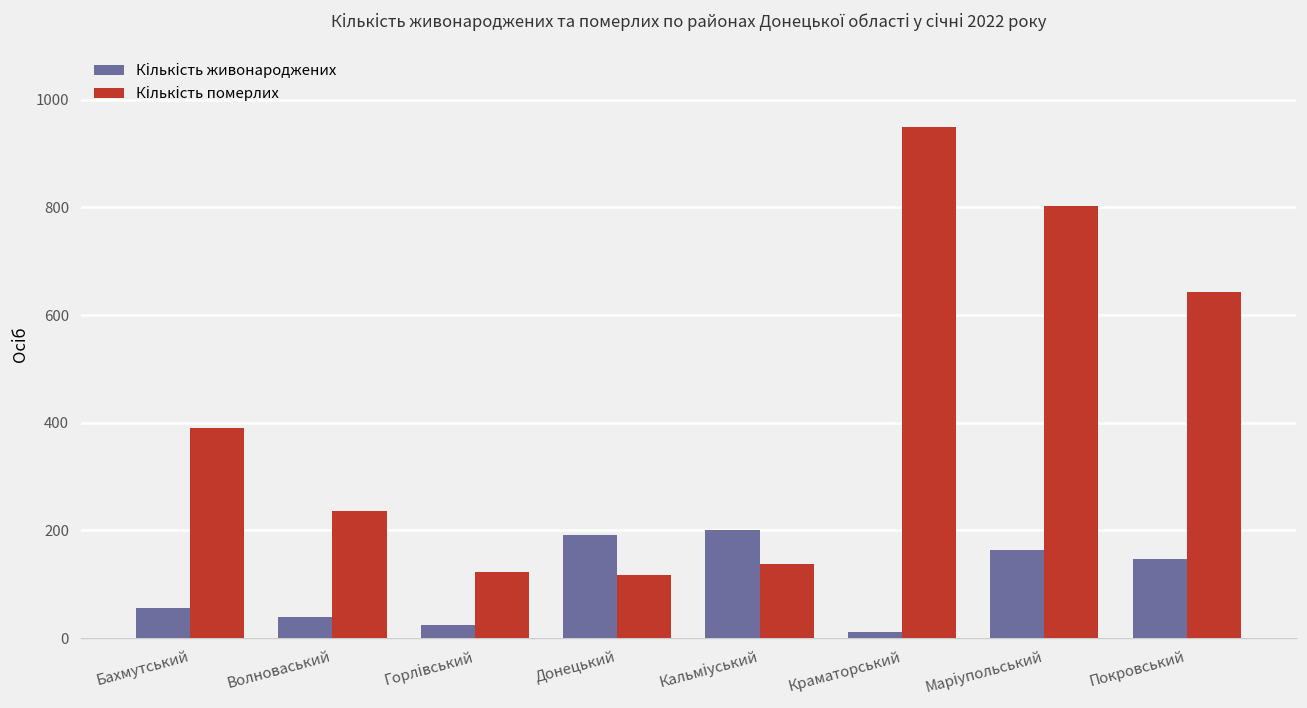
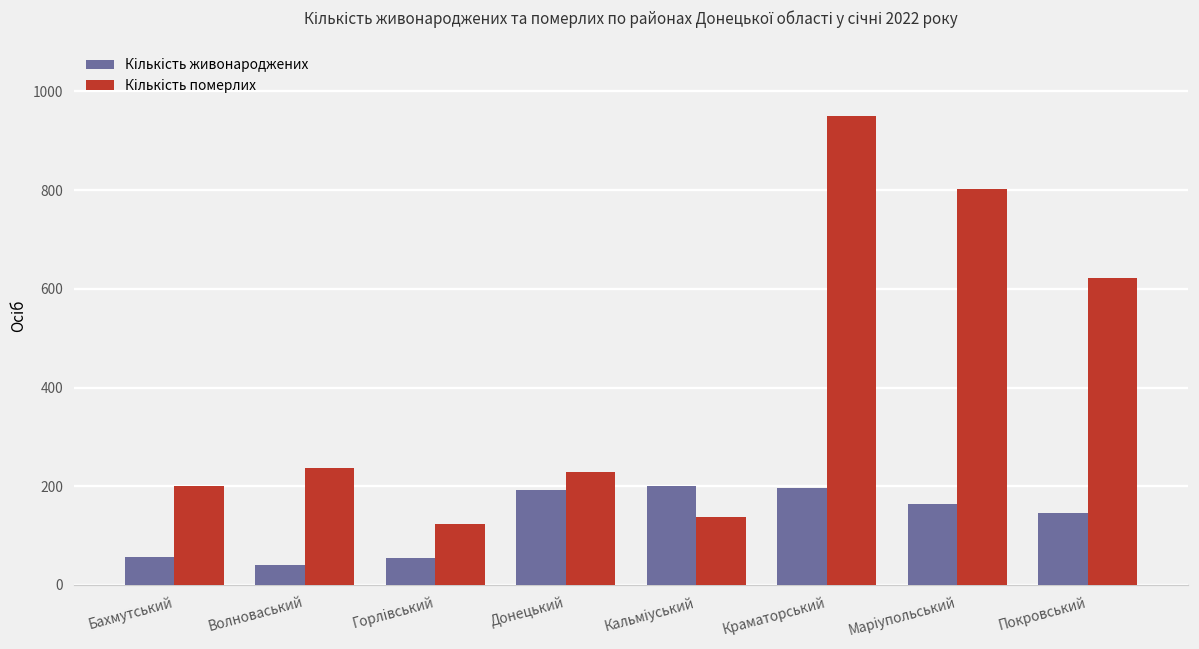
Кількість померлих, Бахмутський: 390 -> 200
Кількість живонароджених, Горлівський: 30 -> 60
Кількість померлих, Донецький: 120 -> 230
Кількість живонароджених, Краматорський: 10 -> 200
Кількість померлих, Покровський: 640 -> 620
